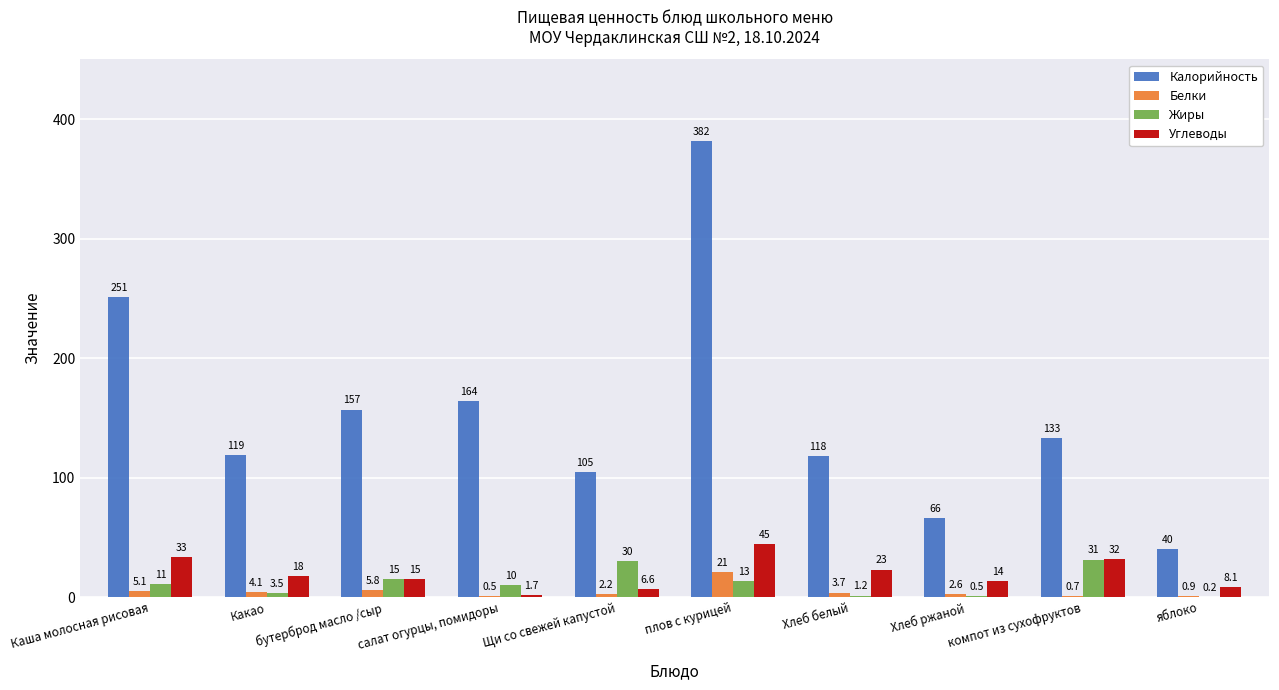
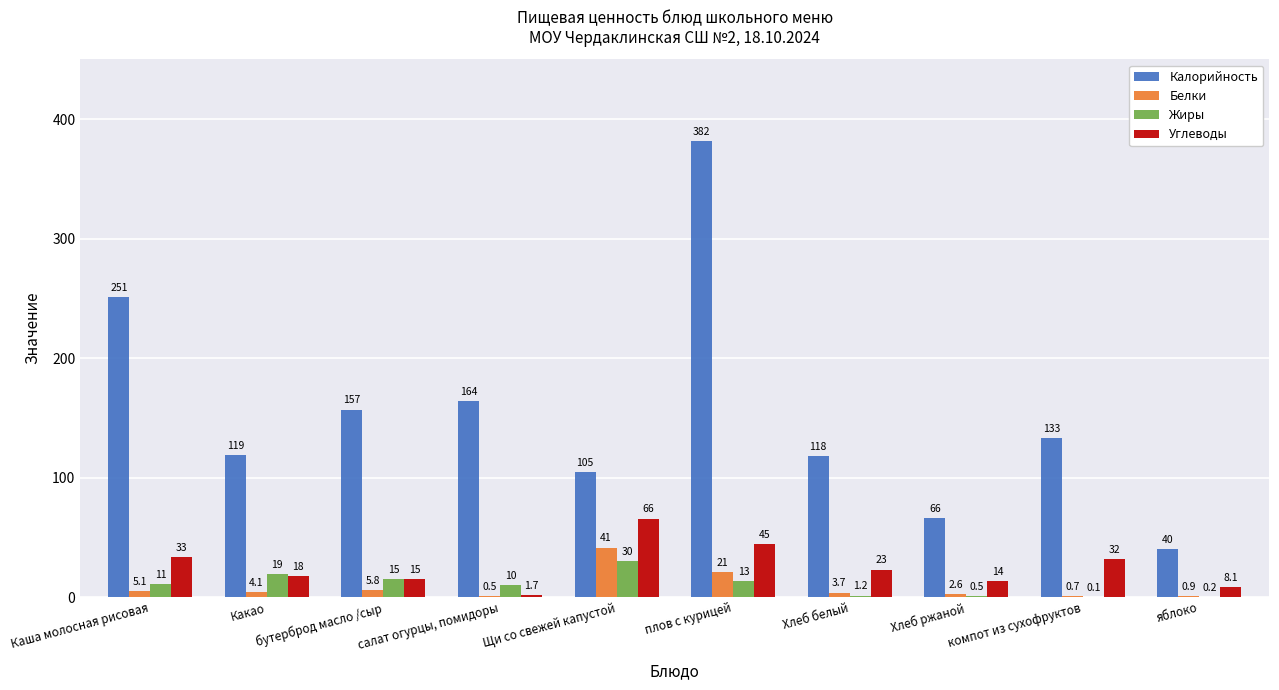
Жиры, Какао: 3.5 -> 19
Белки, Щи со свежей капустой: 2.2 -> 41
Углеводы, Щи со свежей капустой: 6.6 -> 66
Жиры, компот из сухофруктов: 31 -> 0.1
